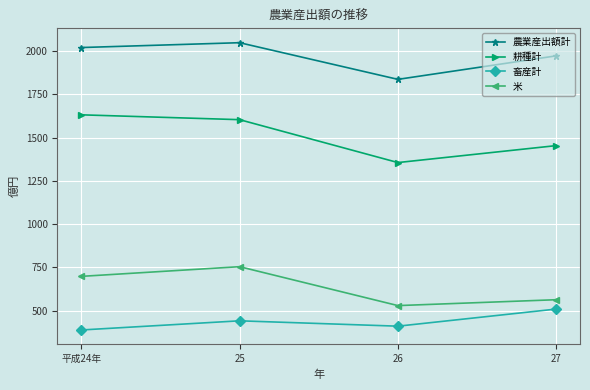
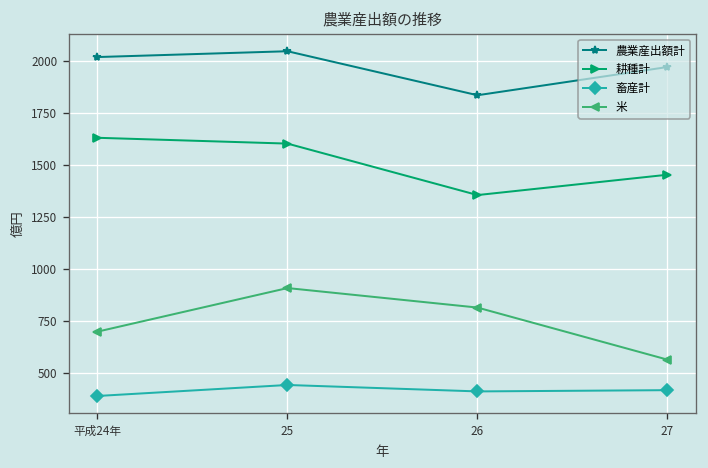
米, 25: 750 -> 910
米, 26: 530 -> 810
畜産計, 27: 510 -> 420
